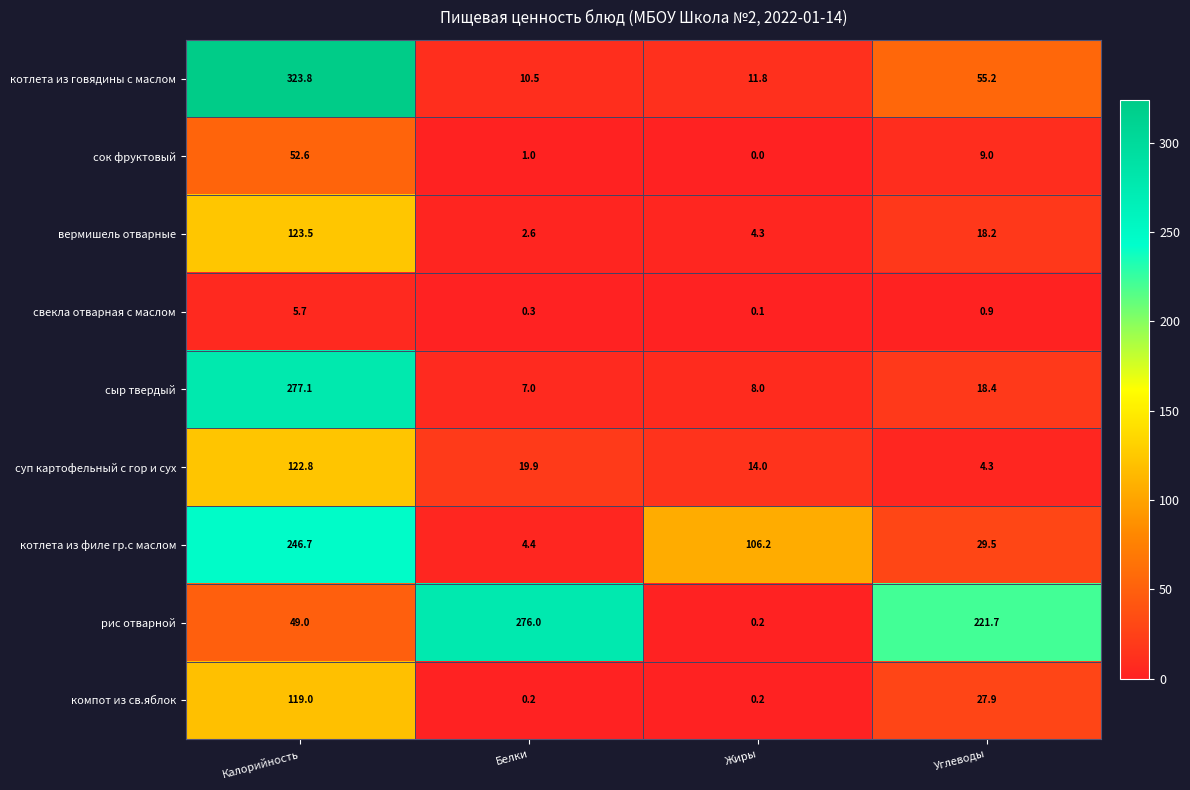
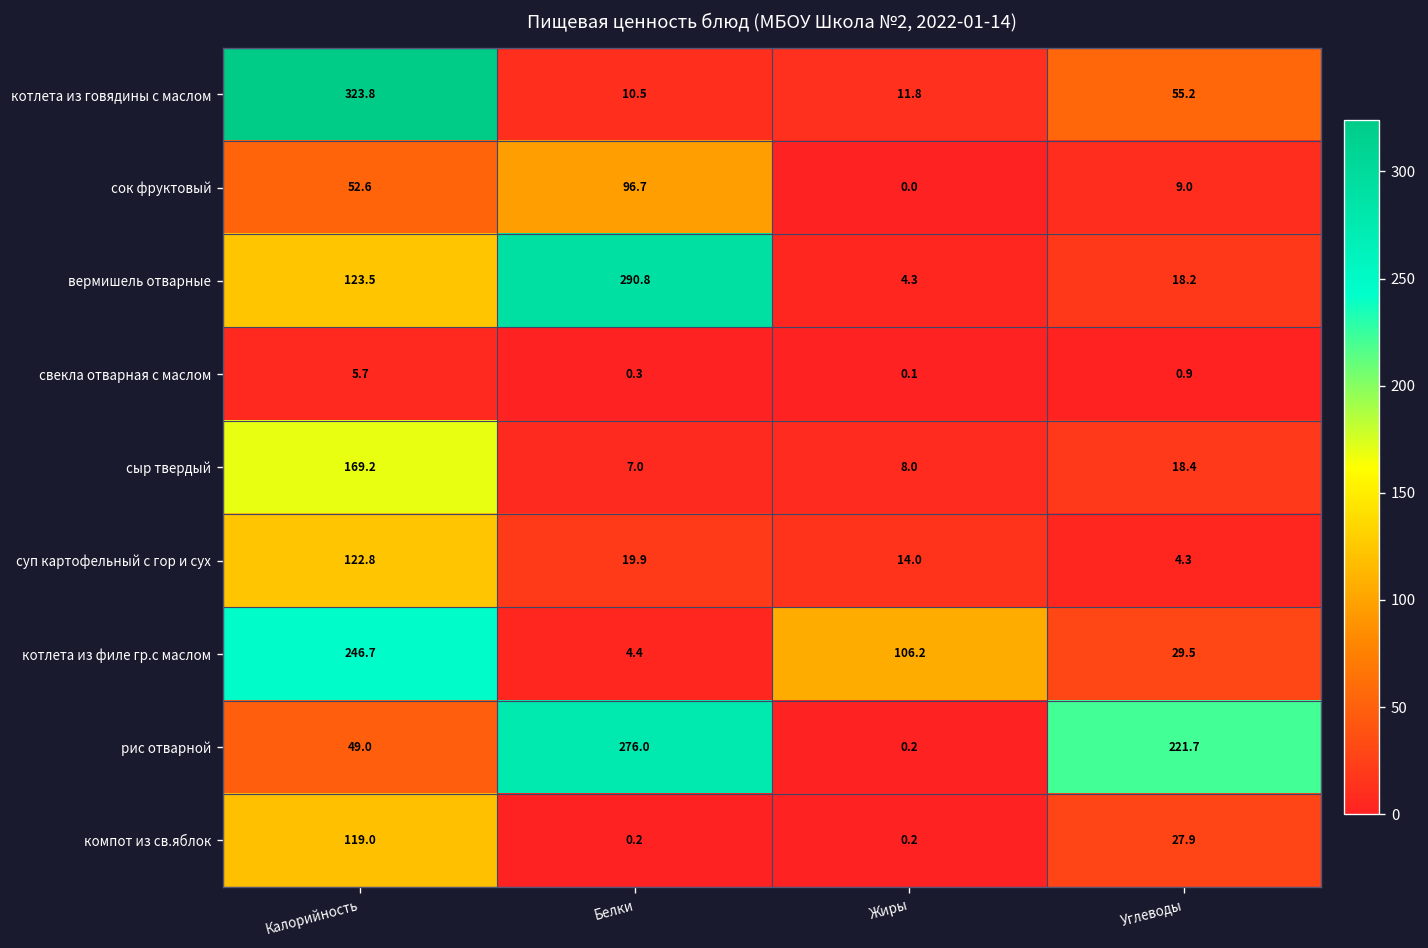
сок фруктовый, Белки: 1.0 -> 96.7
вермишель отварные, Белки: 2.6 -> 290.8
сыр твердый, Калорийность: 277.1 -> 169.2
